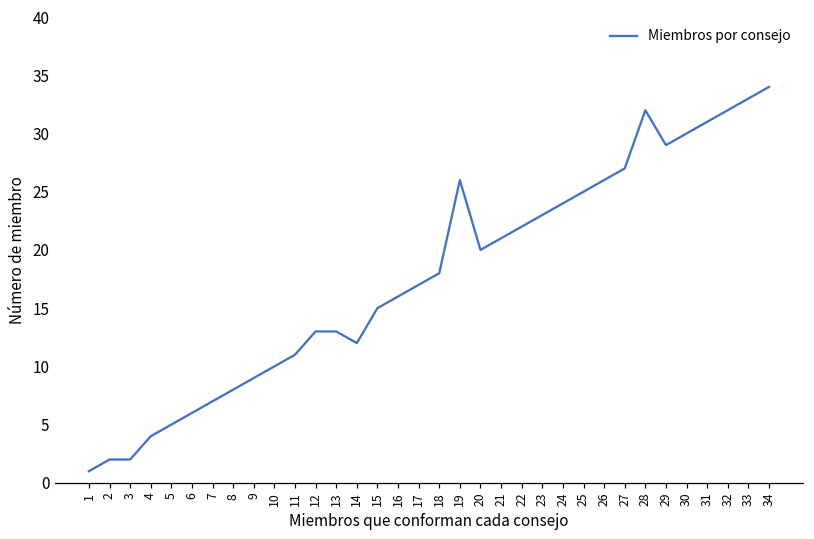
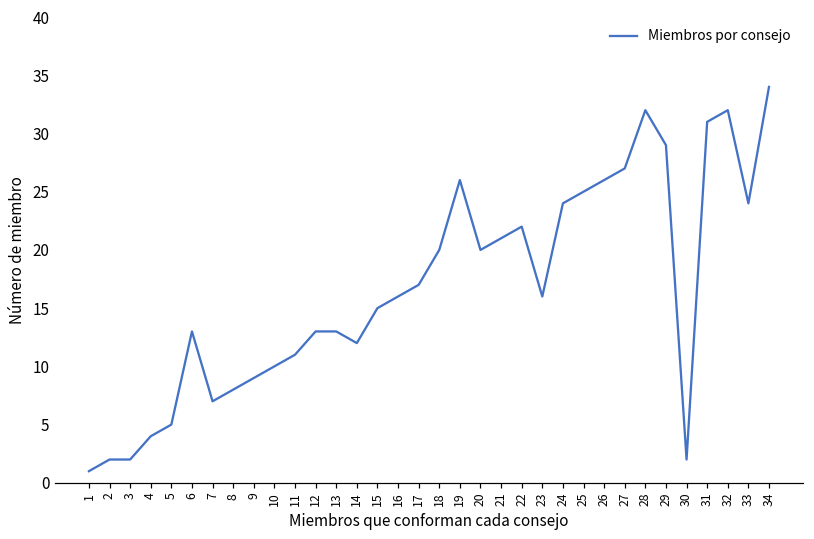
6: 6 -> 13
18: 18 -> 20
23: 23 -> 16
30: 30 -> 2
33: 33 -> 24
